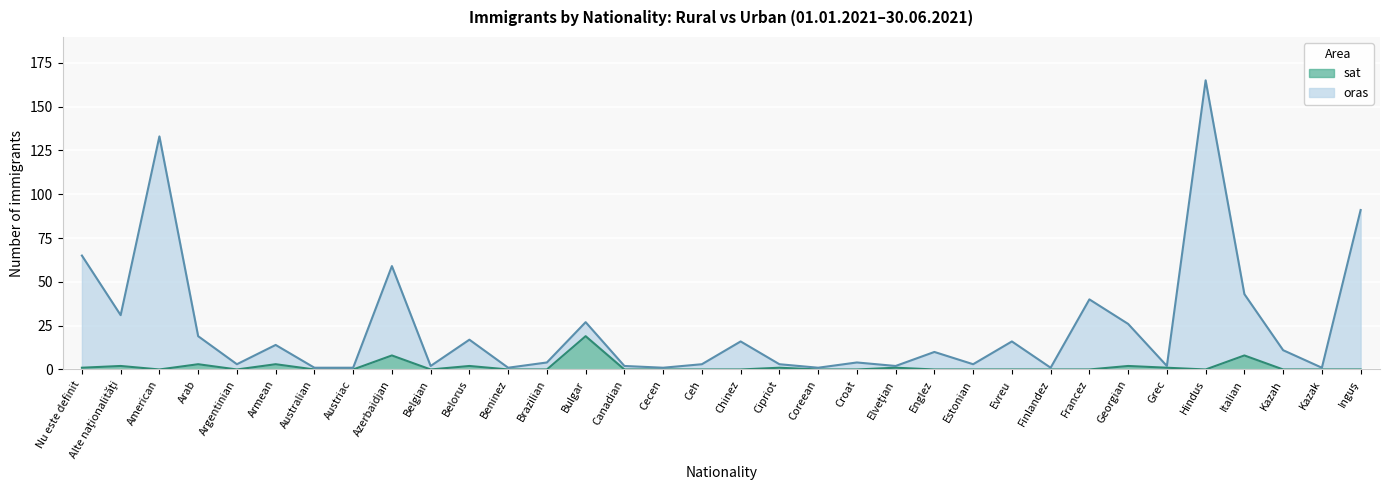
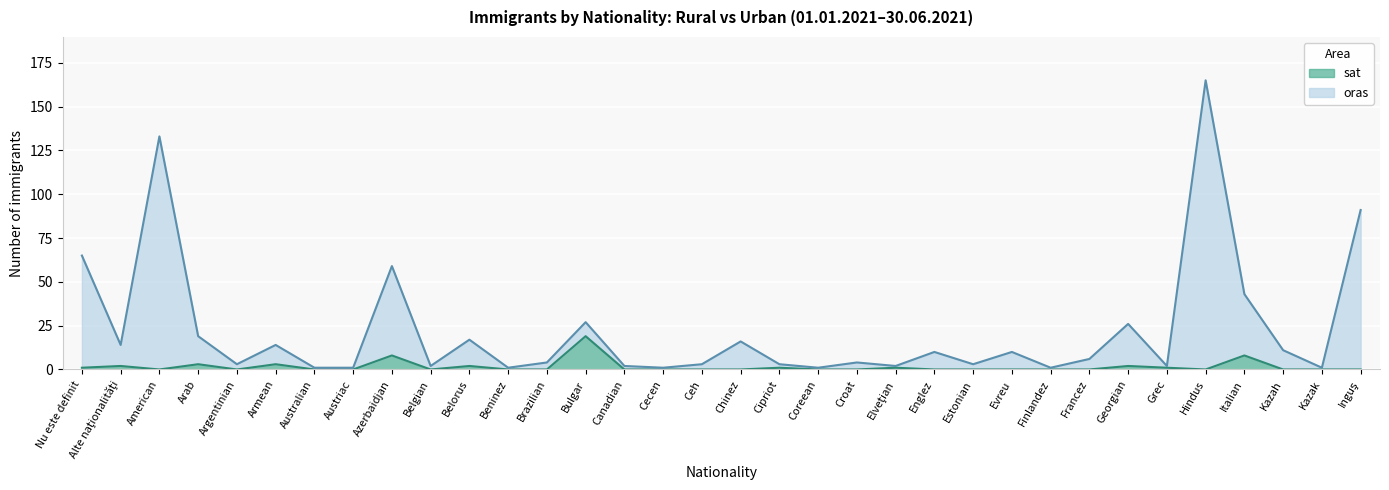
oras, Alte naţionalităţi: 29 -> 12
oras, Evreu: 16 -> 10
oras, Francez: 40 -> 6
